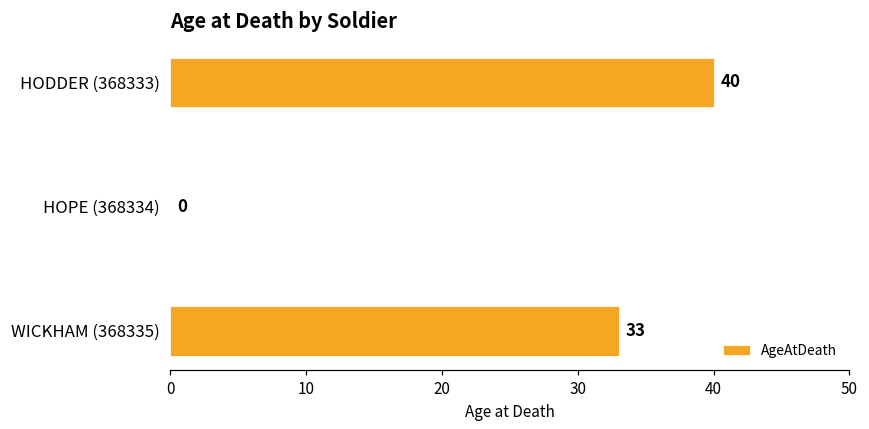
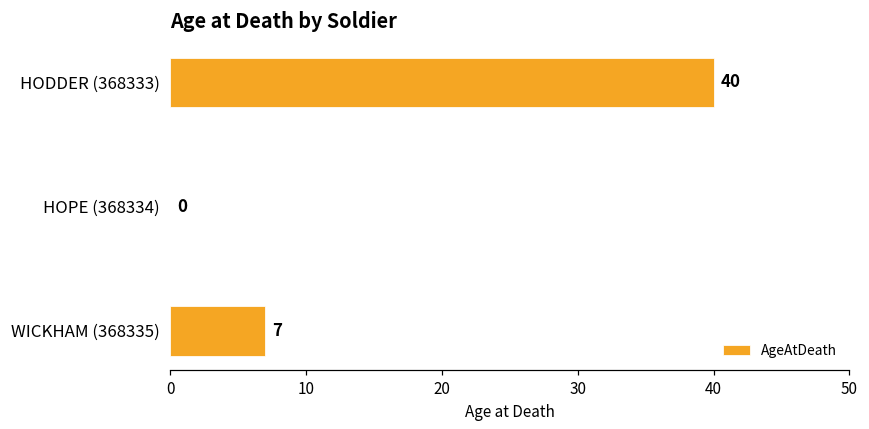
WICKHAM (368335): 33 -> 7
